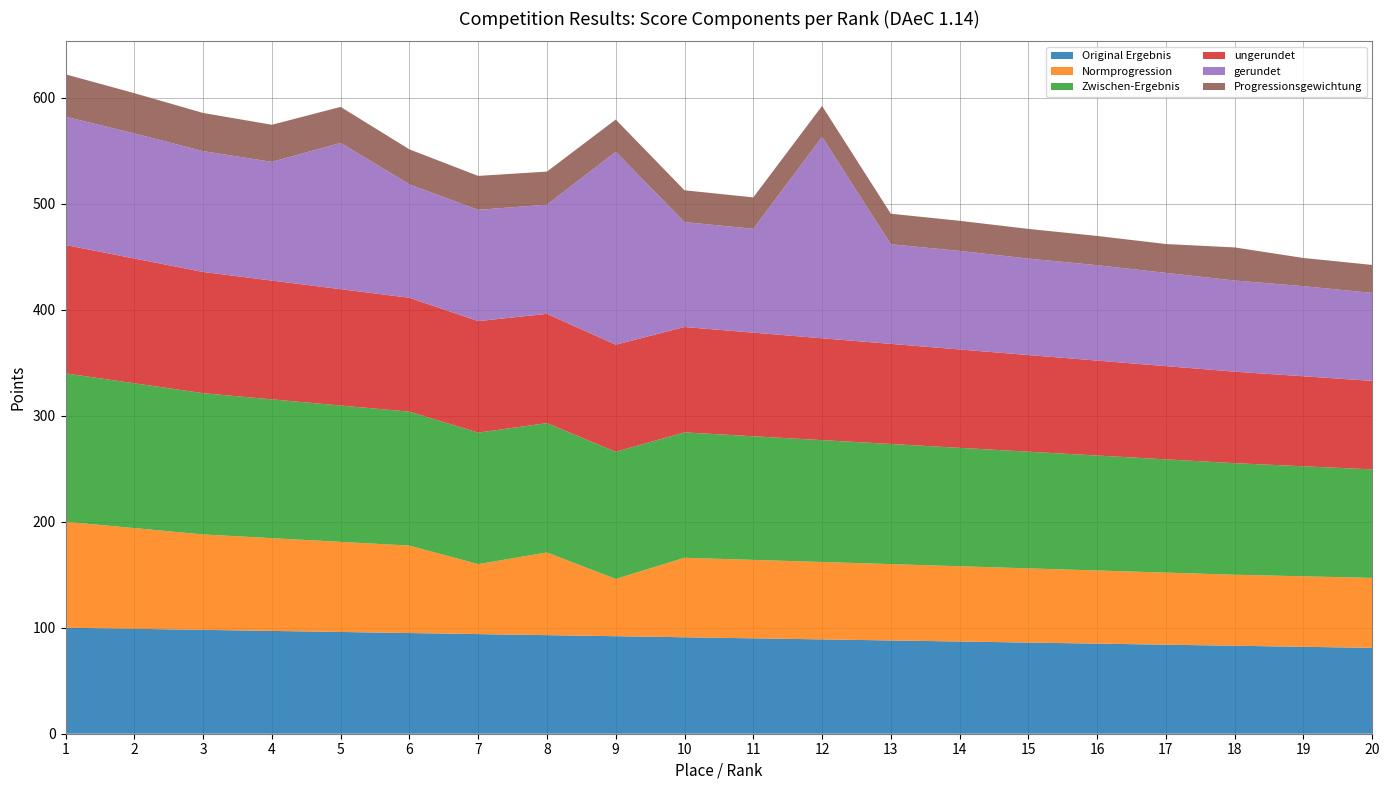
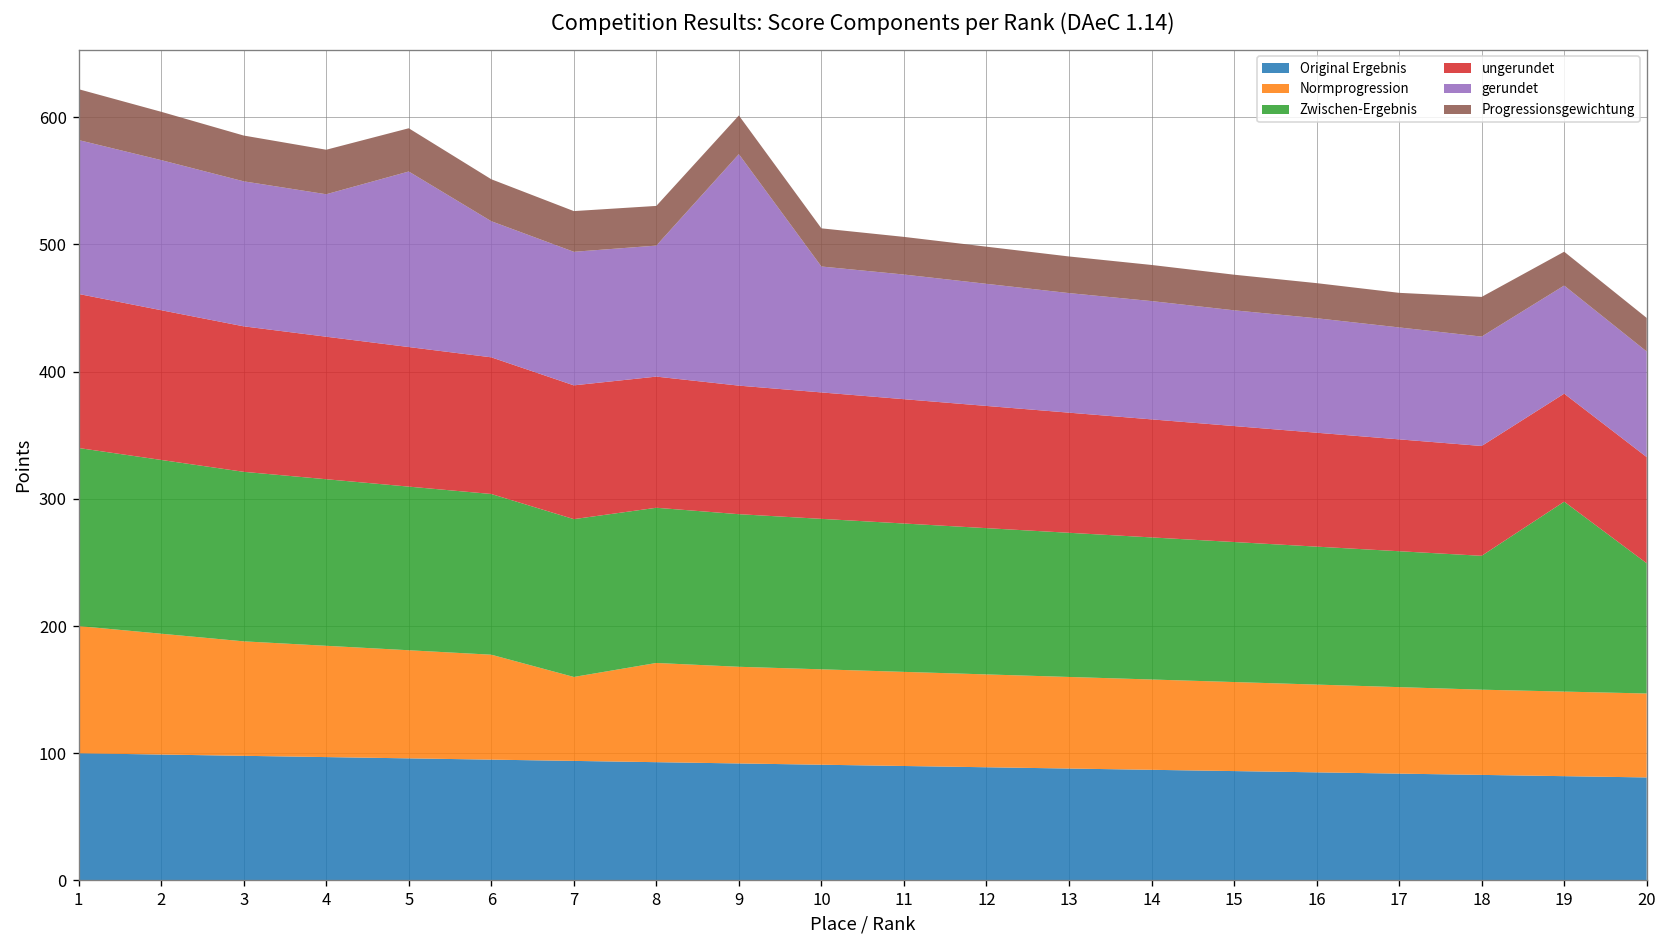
Normprogression, 9: 54 -> 76
gerundet, 12: 190 -> 96
Zwischen-Ergebnis, 19: 104 -> 149
